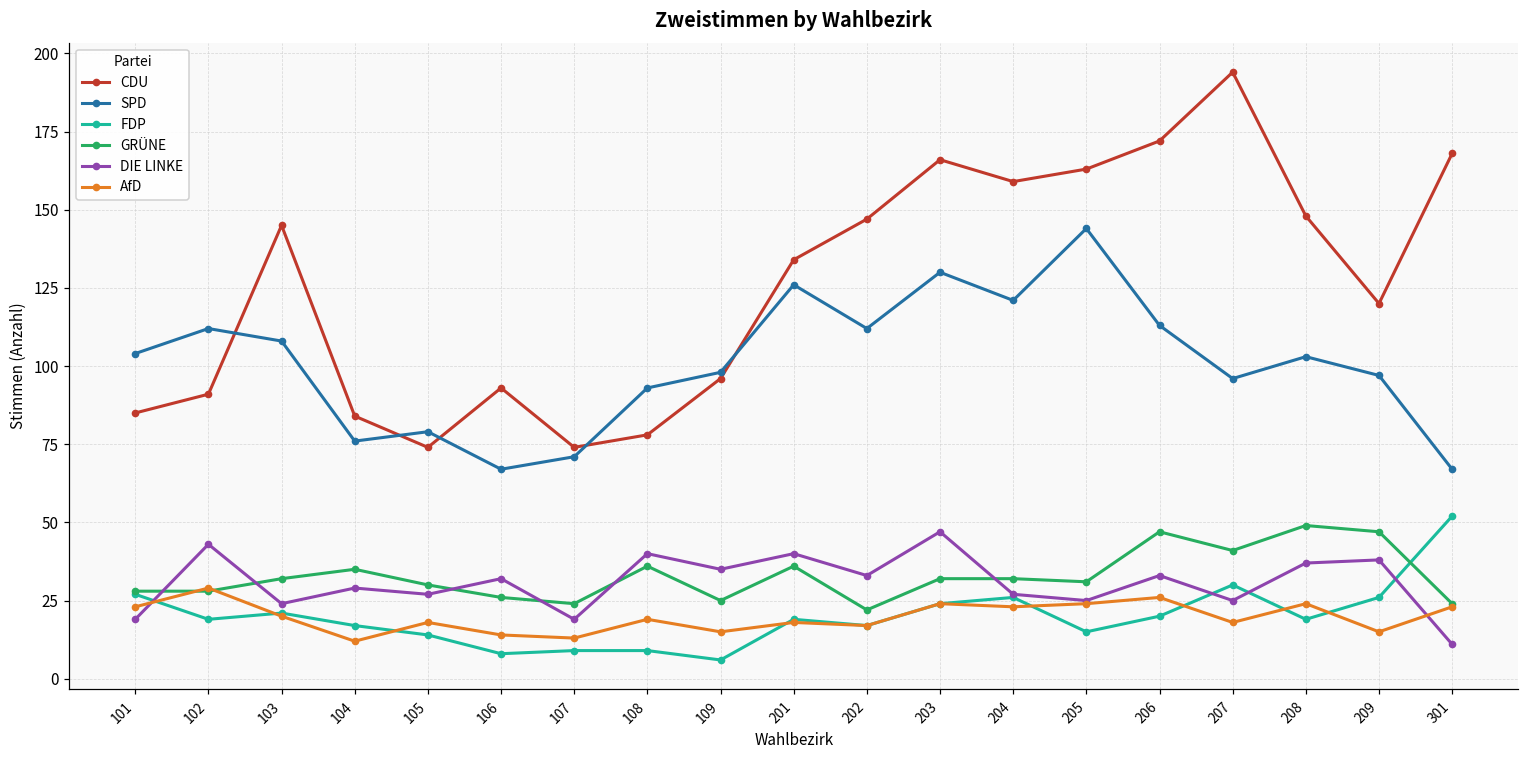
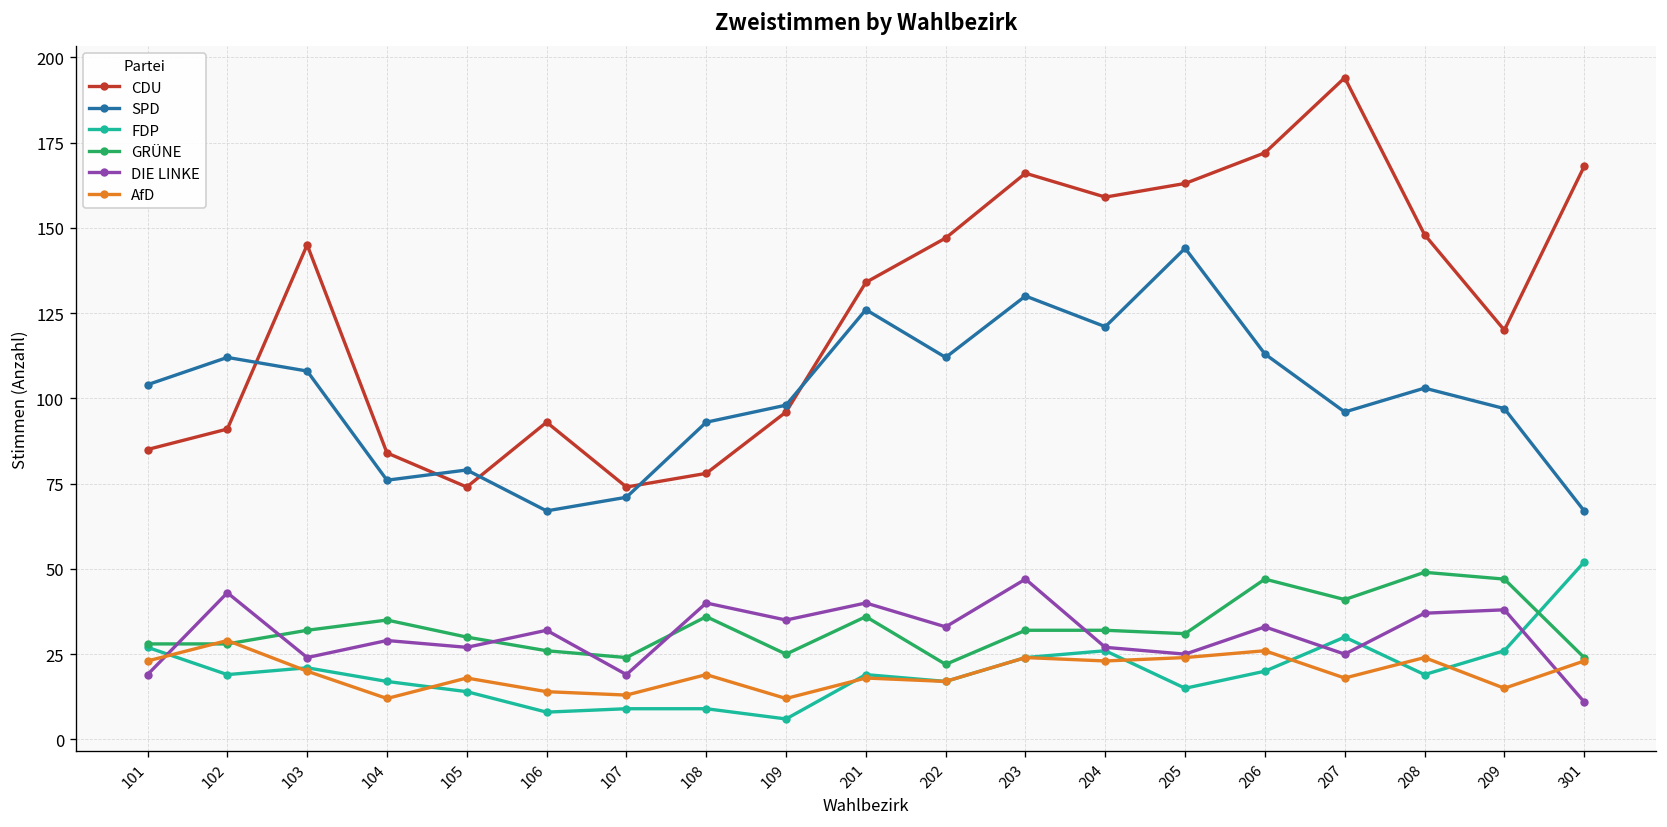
AfD, 109: 15 -> 12
